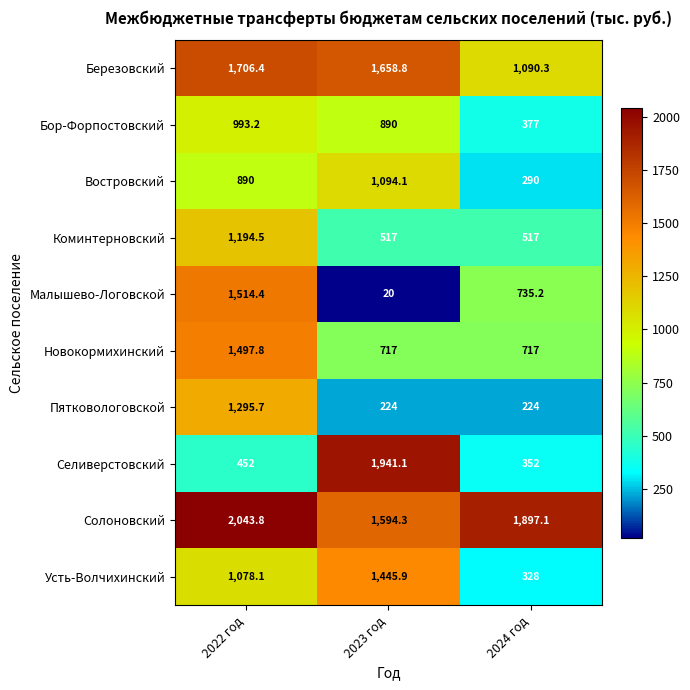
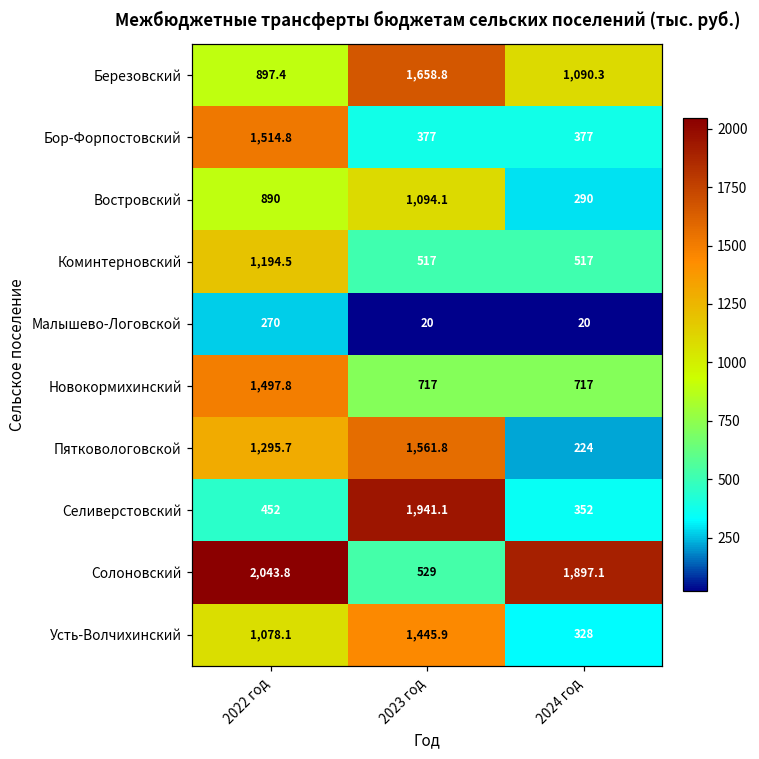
Березовский, 2022 год: 1,706.4 -> 897.4
Бор-Форпостовский, 2022 год: 993.2 -> 1,514.8
Бор-Форпостовский, 2023 год: 890 -> 377
Малышево-Логовской, 2022 год: 1,514.4 -> 270
Малышево-Логовской, 2024 год: 735.2 -> 20
Пятковологовской, 2023 год: 224 -> 1,561.8
Солоновский, 2023 год: 1,594.3 -> 529
